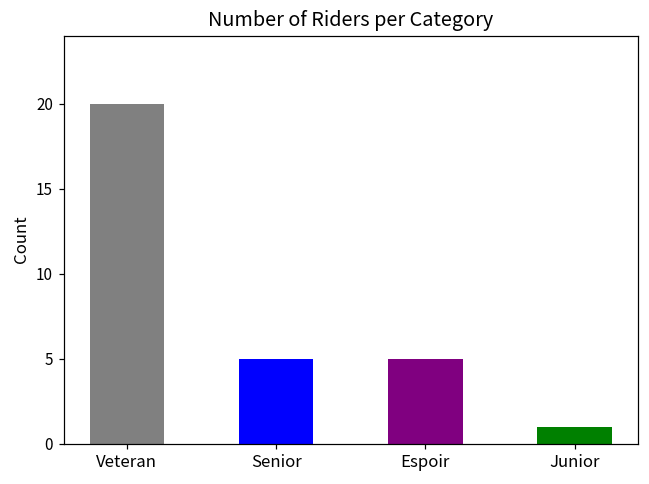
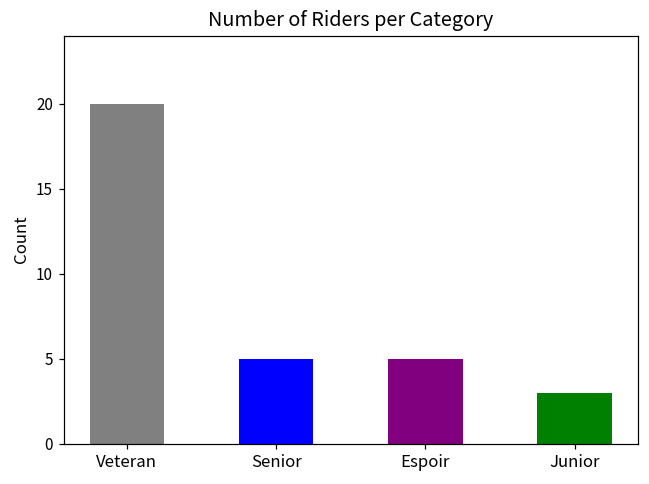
Junior: 1 -> 3
